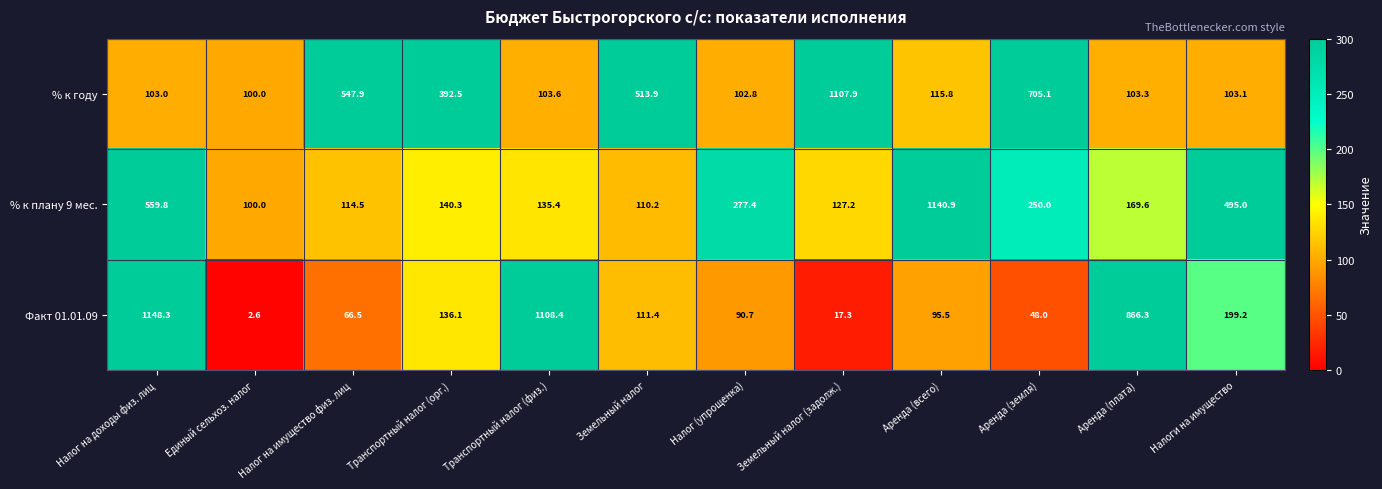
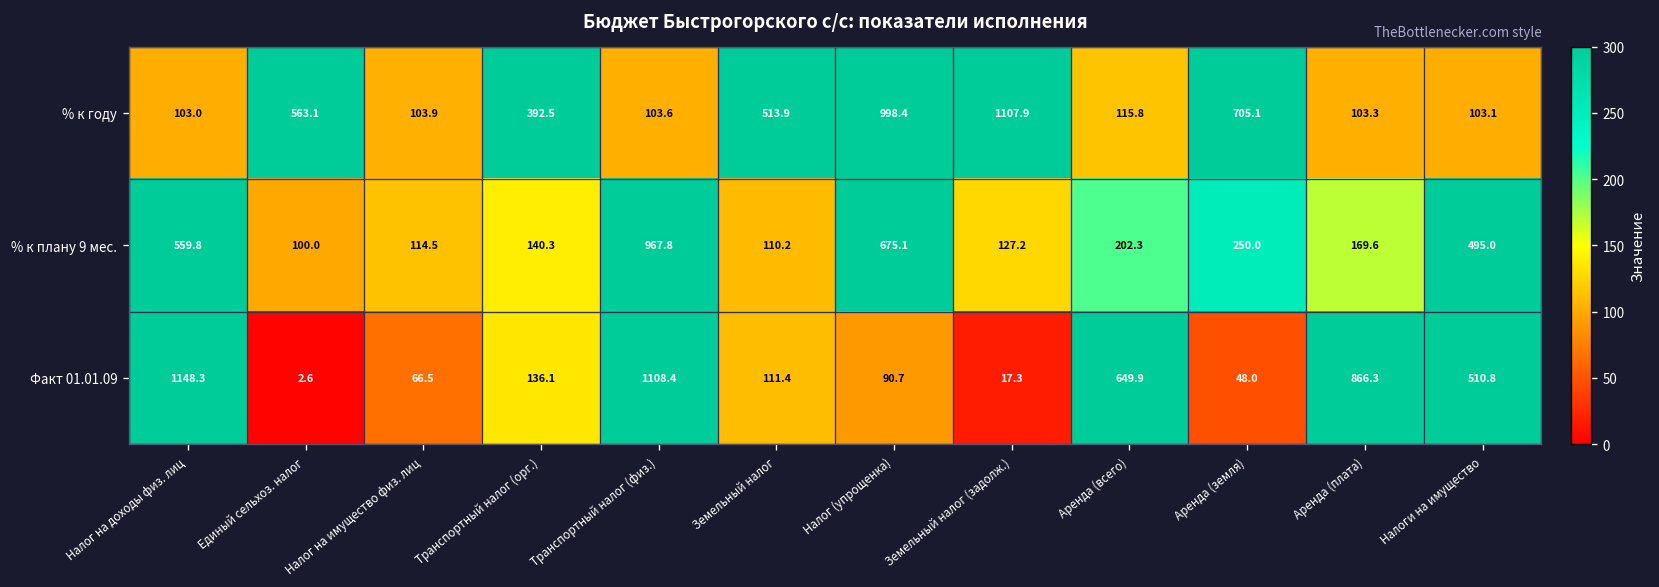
% к году, Единый сельхоз. налог: 100.0 -> 563.1
% к году, Налог на имущество физ. лиц: 547.9 -> 103.9
% к году, Налог (упрощенка): 102.8 -> 998.4
% к плану 9 мес., Транспортный налог (физ.): 135.4 -> 967.8
% к плану 9 мес., Налог (упрощенка): 277.4 -> 675.1
% к плану 9 мес., Аренда (всего): 1140.9 -> 202.3
Факт 01.01.09, Аренда (всего): 95.5 -> 649.9
Факт 01.01.09, Налоги на имущество: 199.2 -> 510.8
